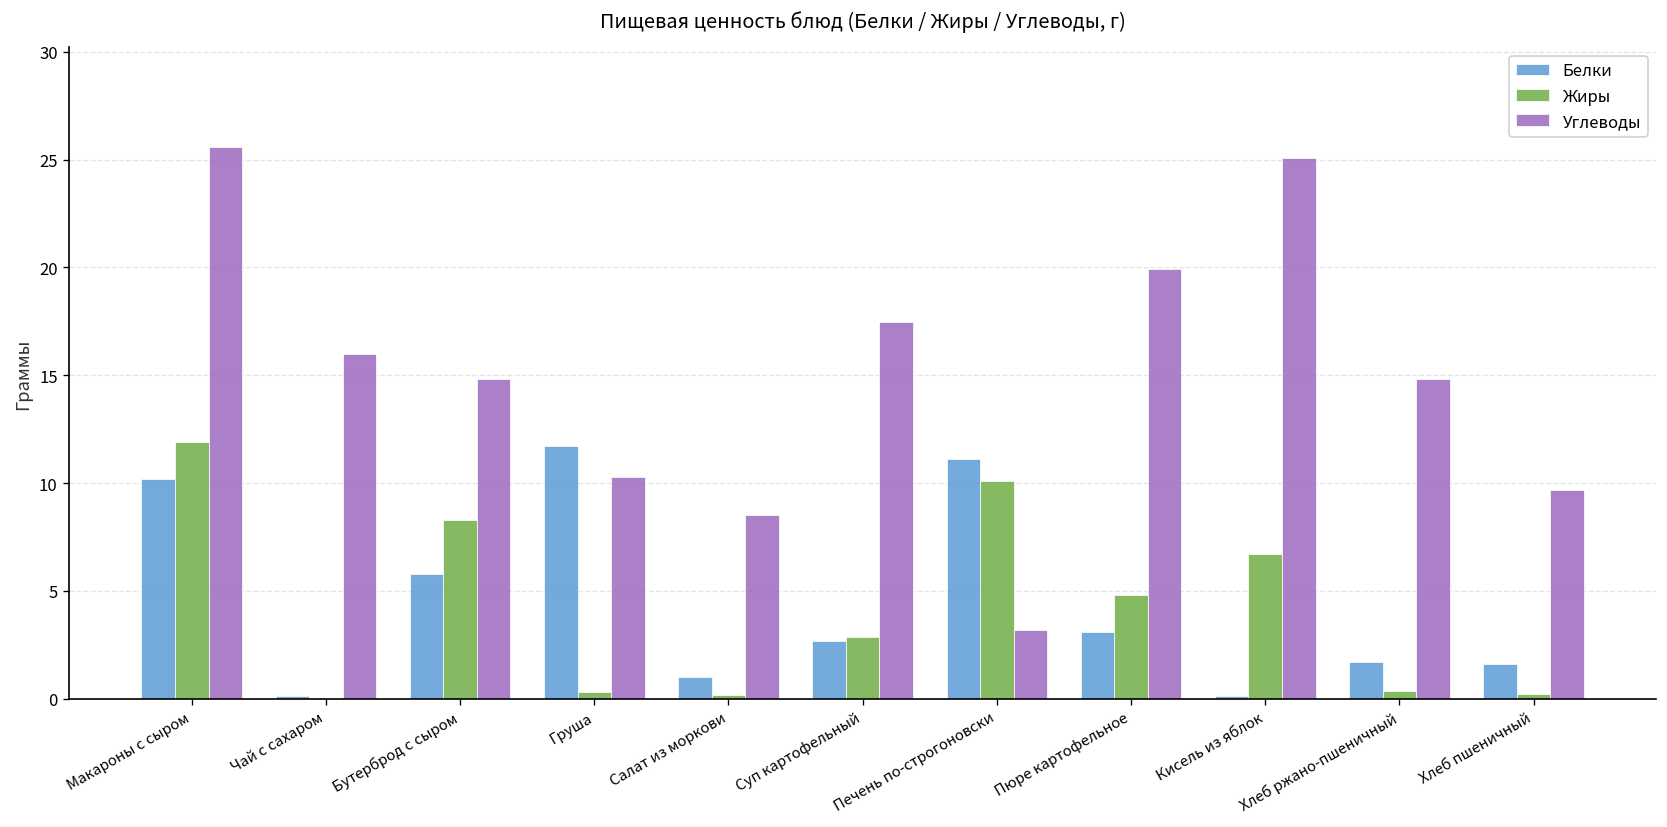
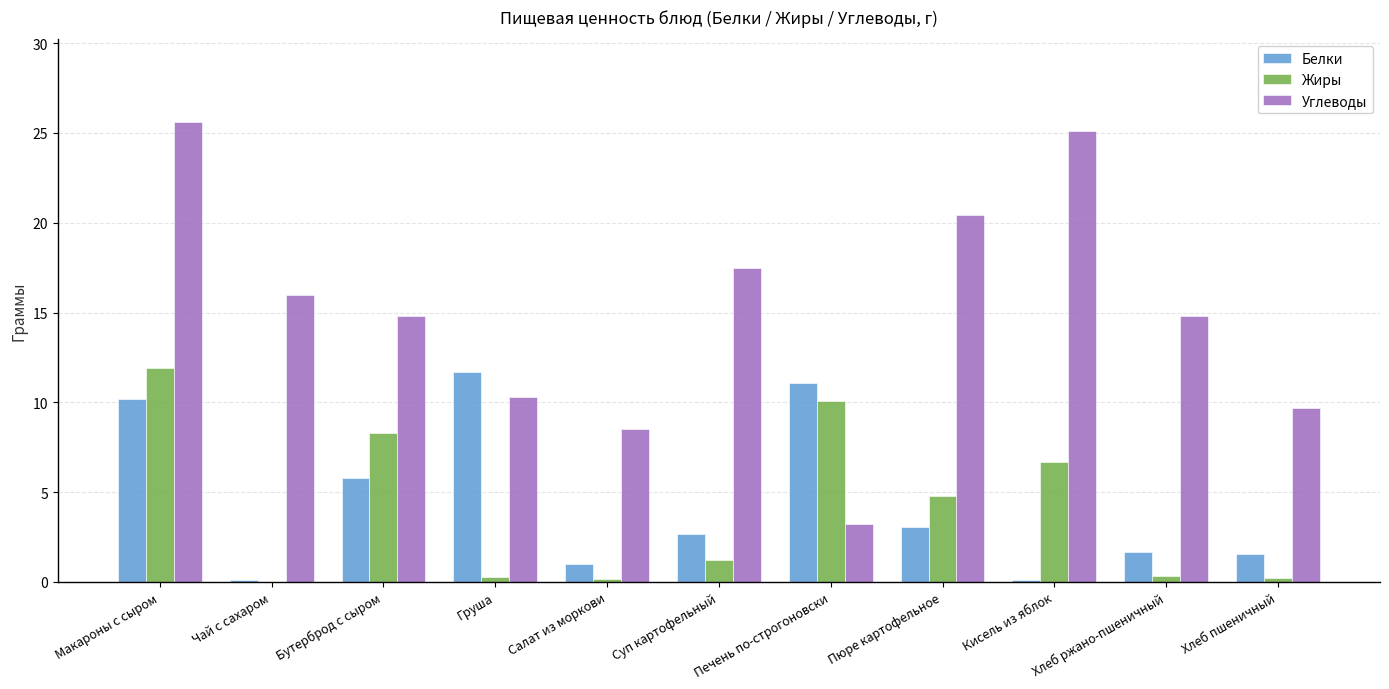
Жиры, Суп картофельный: 2.8 -> 1.2
Углеводы, Пюре картофельное: 19.9 -> 20.4
